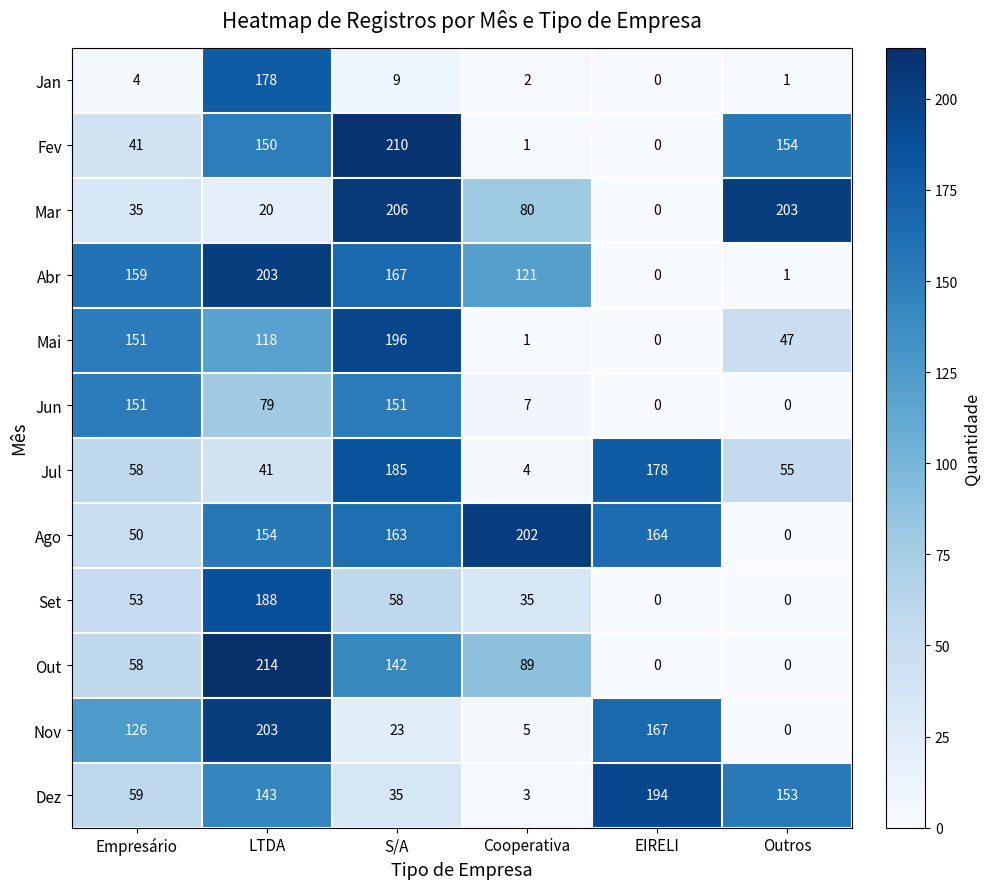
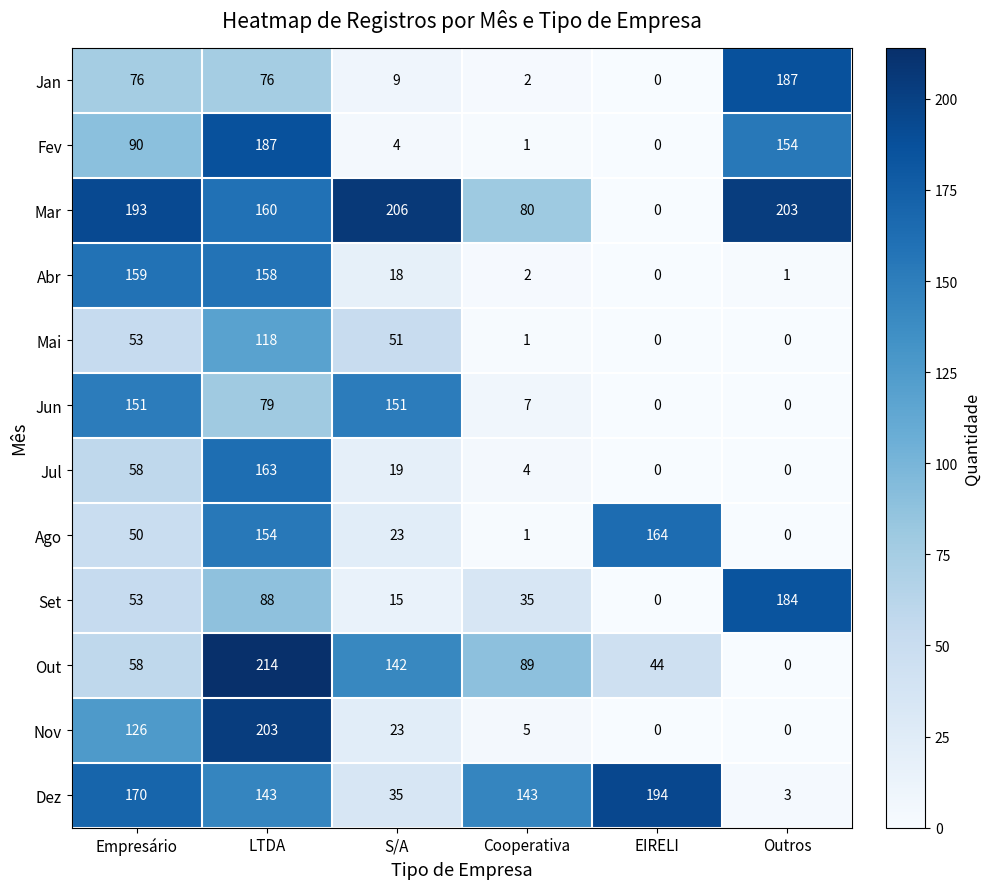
Jan, Empresário: 4 -> 76
Jan, LTDA: 178 -> 76
Jan, Outros: 1 -> 187
Fev, Empresário: 41 -> 90
Fev, LTDA: 150 -> 187
Fev, S/A: 210 -> 4
Mar, Empresário: 35 -> 193
Mar, LTDA: 20 -> 160
Abr, LTDA: 203 -> 158
Abr, S/A: 167 -> 18
Abr, Cooperativa: 121 -> 2
Mai, Empresário: 151 -> 53
Mai, S/A: 196 -> 51
Mai, Outros: 47 -> 0
Jul, LTDA: 41 -> 163
Jul, S/A: 185 -> 19
Jul, EIRELI: 178 -> 0
Jul, Outros: 55 -> 0
Ago, S/A: 163 -> 23
Ago, Cooperativa: 202 -> 1
Set, LTDA: 188 -> 88
Set, S/A: 58 -> 15
Set, Outros: 0 -> 184
Out, EIRELI: 0 -> 44
Nov, EIRELI: 167 -> 0
Dez, Empresário: 59 -> 170
Dez, Cooperativa: 3 -> 143
Dez, Outros: 153 -> 3
